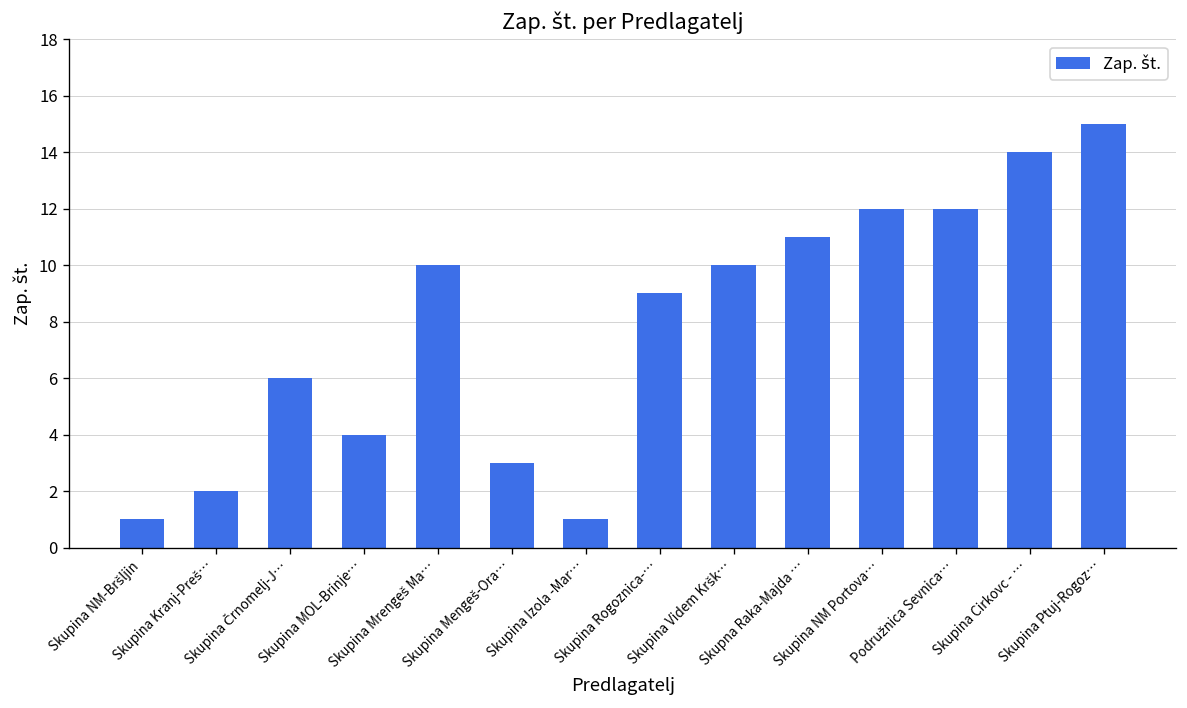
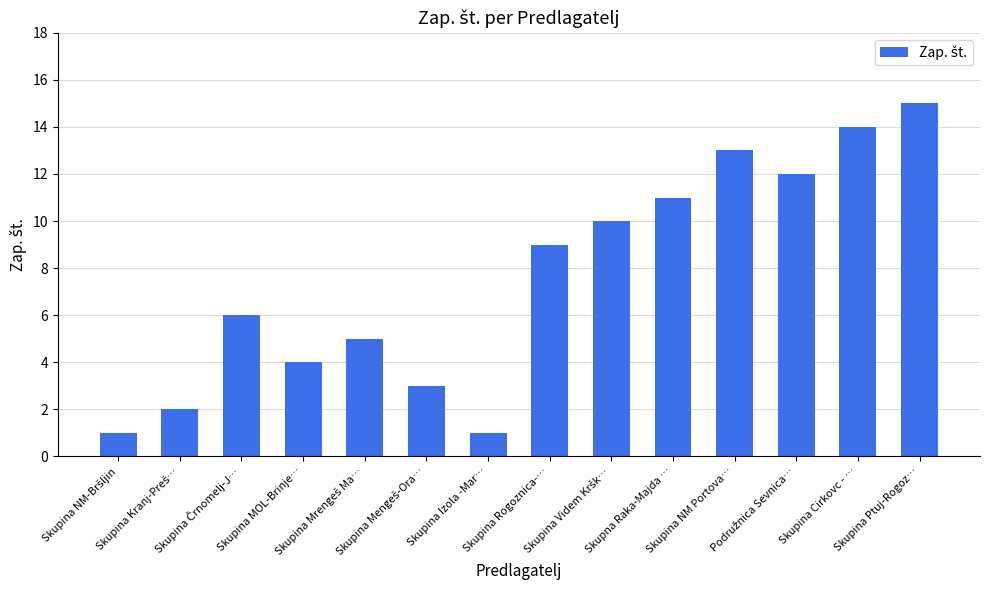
Skupina Mrengeš Ma…: 10 -> 5
Skupina NM Portova…: 12 -> 13
